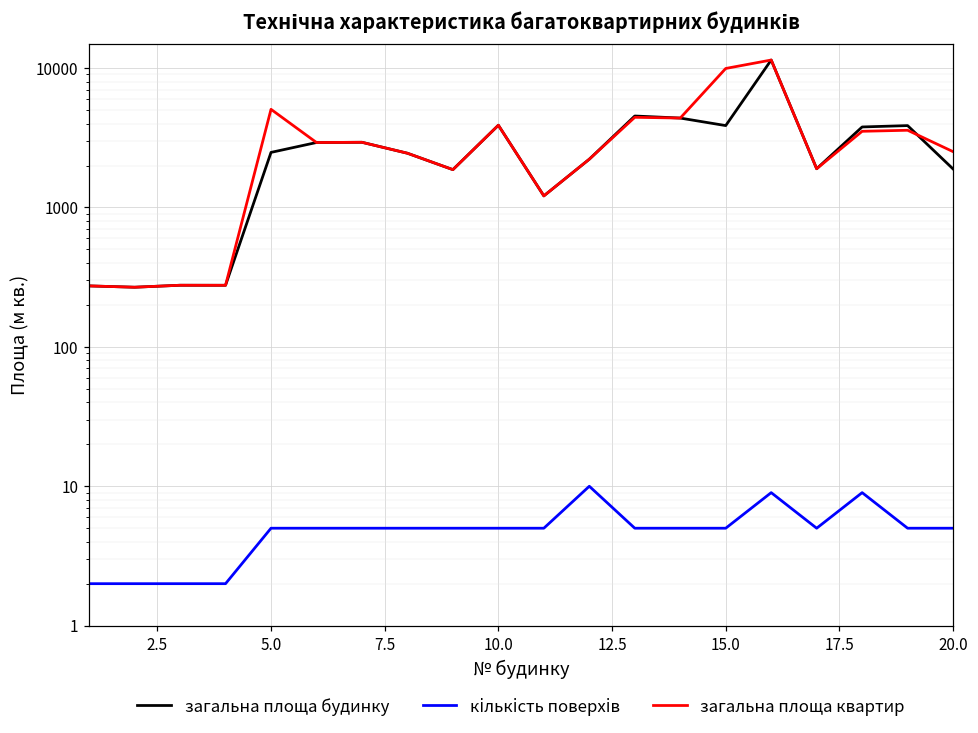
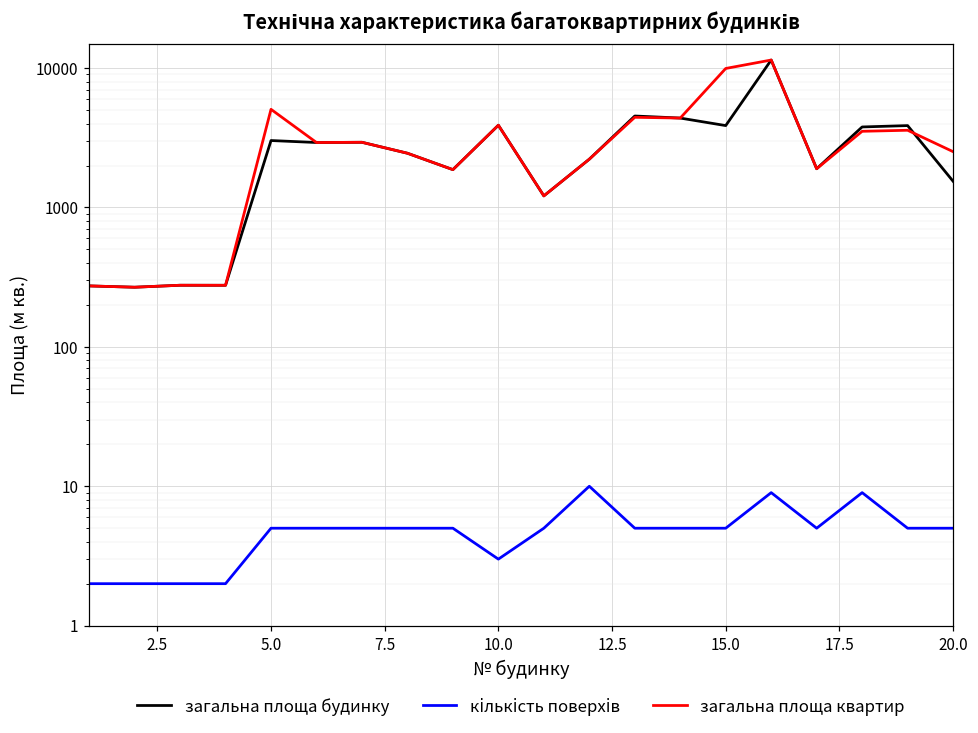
загальна площа будинку, 5.0: 2500 -> 3000
кількість поверхів, 10.0: 5 -> 3
загальна площа будинку, 20.0: 1900 -> 1500
